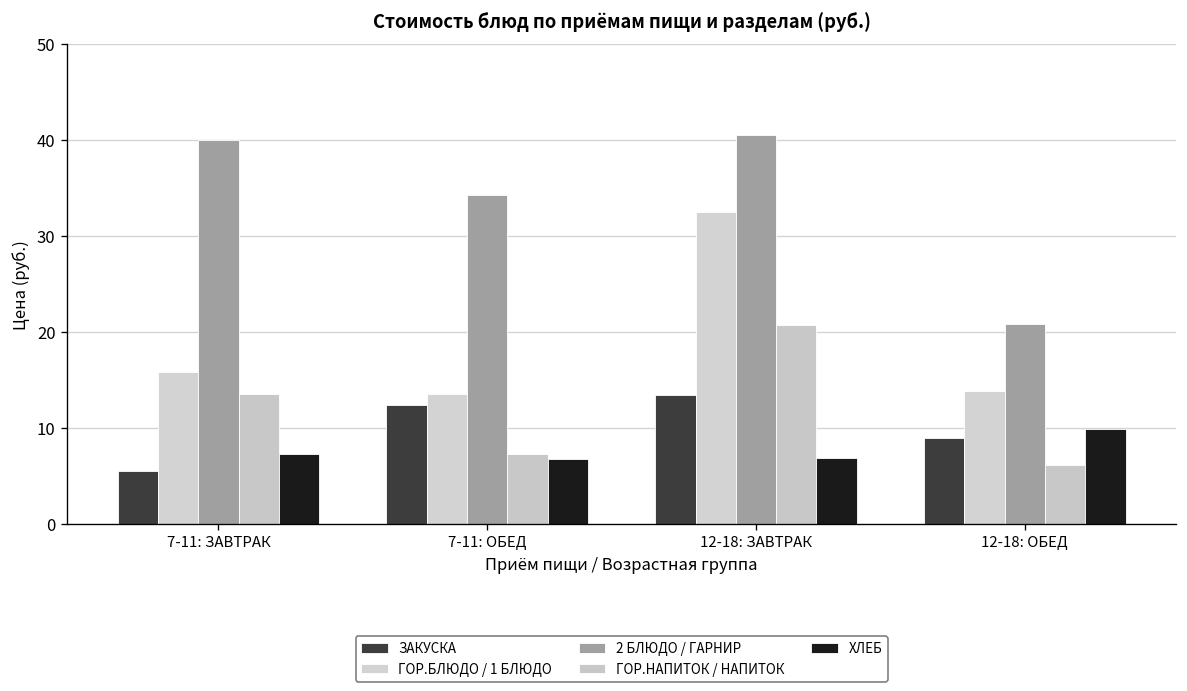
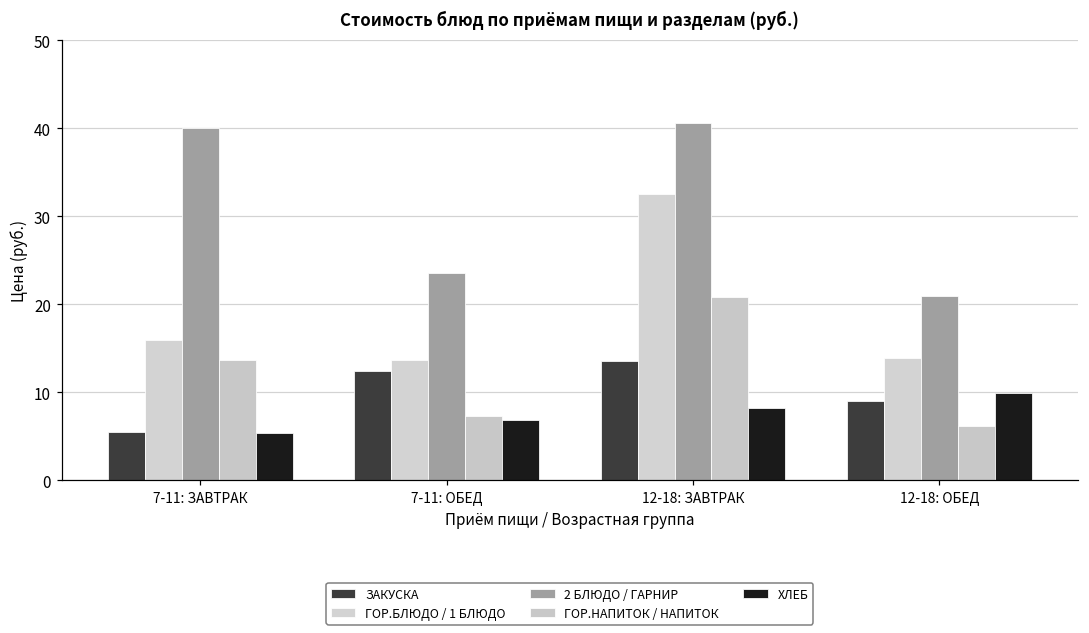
ХЛЕБ, 7-11: ЗАВТРАК: 7 -> 5
2 БЛЮДО / ГАРНИР, 7-11: ОБЕД: 34 -> 24
ХЛЕБ, 12-18: ЗАВТРАК: 7 -> 8
